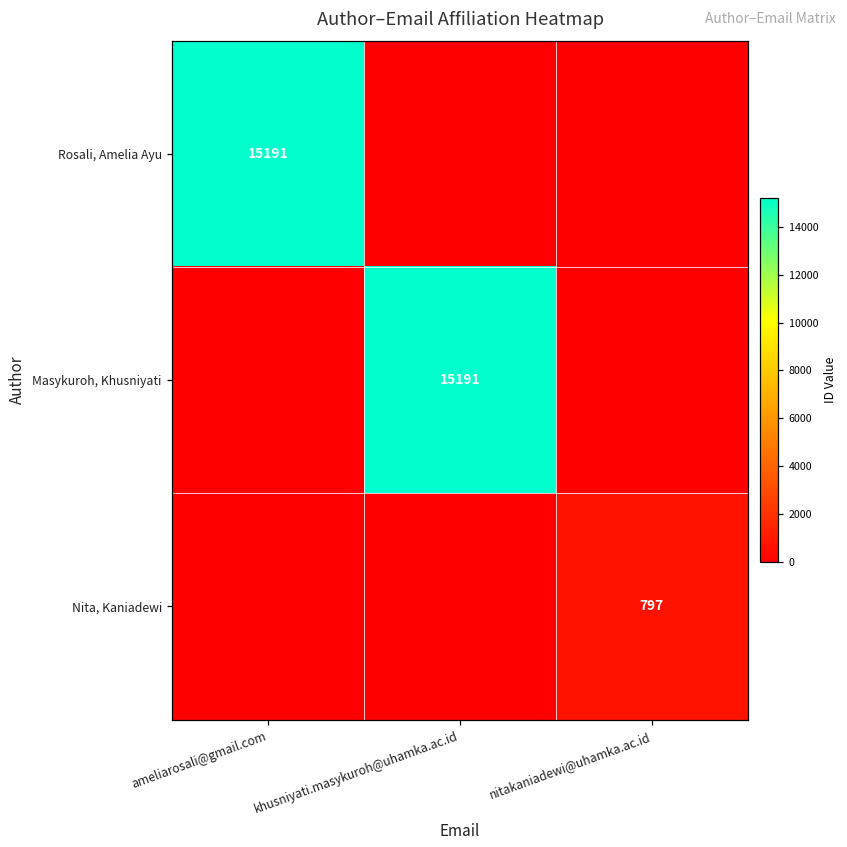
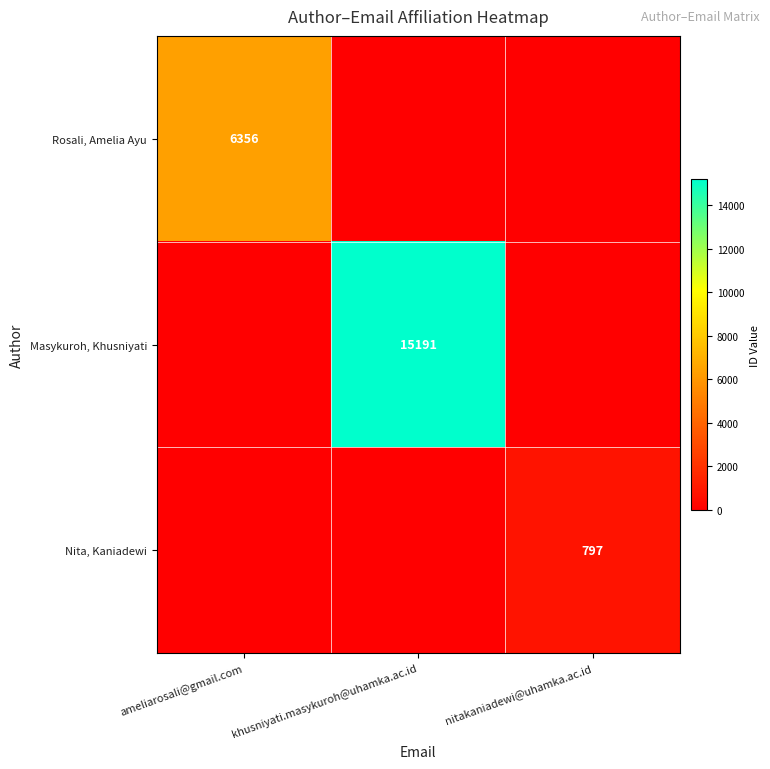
Rosali, Amelia Ayu, ameliarosali@gmail.com: 15191 -> 6356
